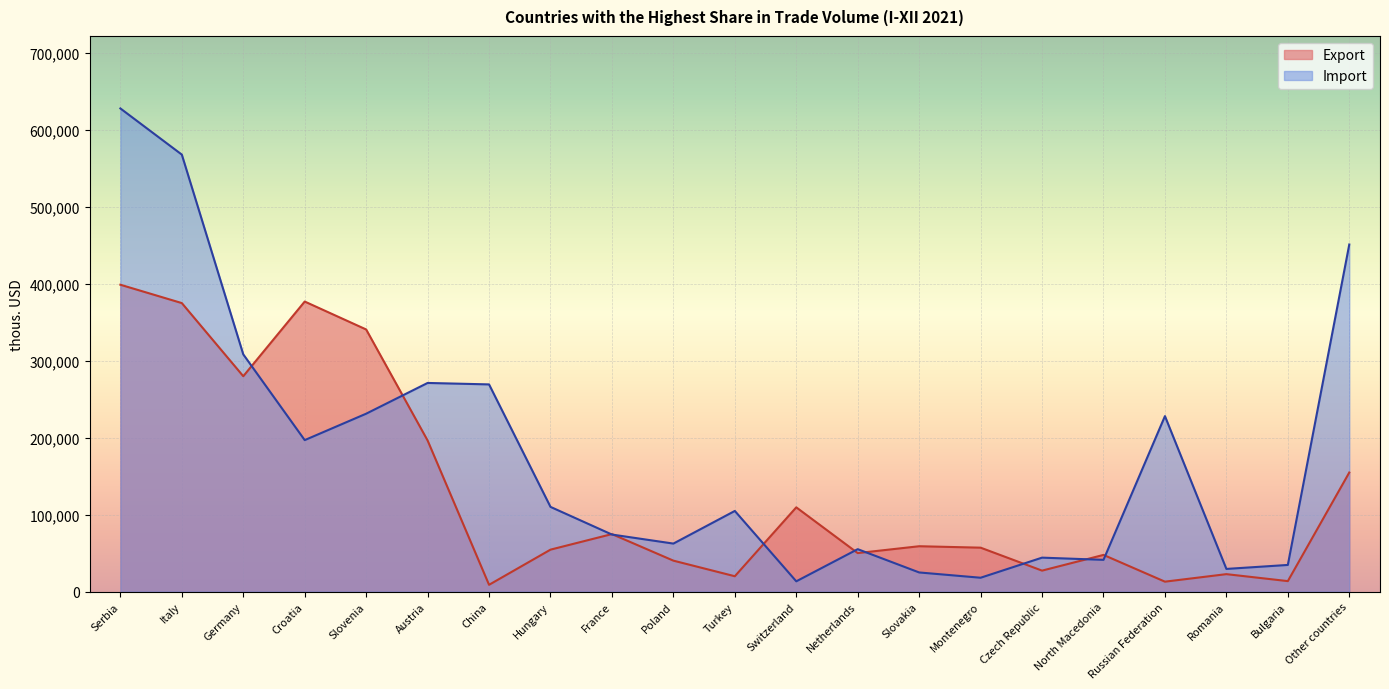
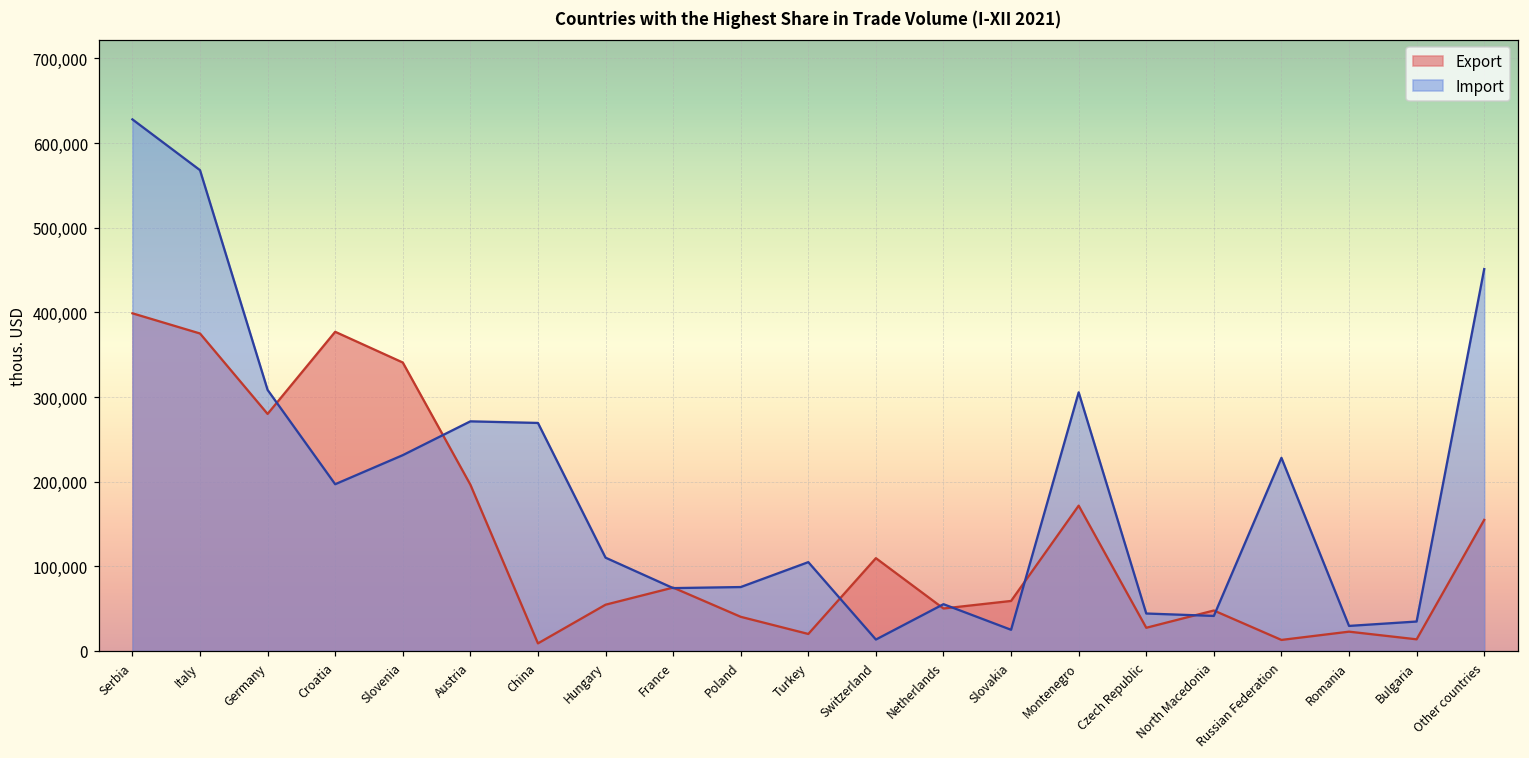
Import, Poland: 60,000 -> 80,000
Export, Montenegro: 60,000 -> 170,000
Import, Montenegro: 20,000 -> 310,000
